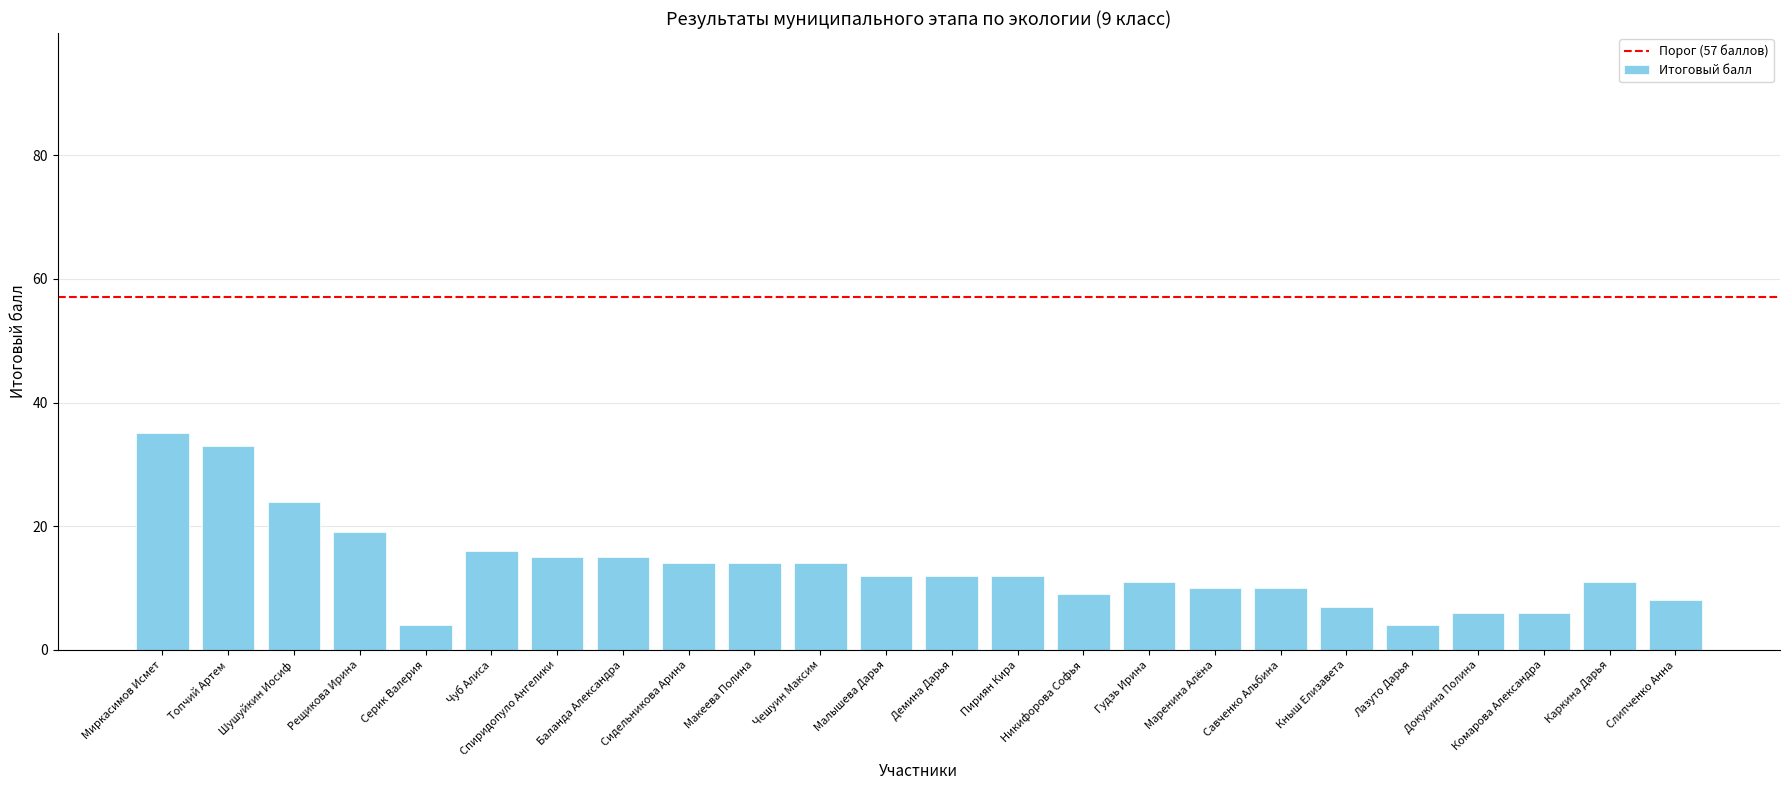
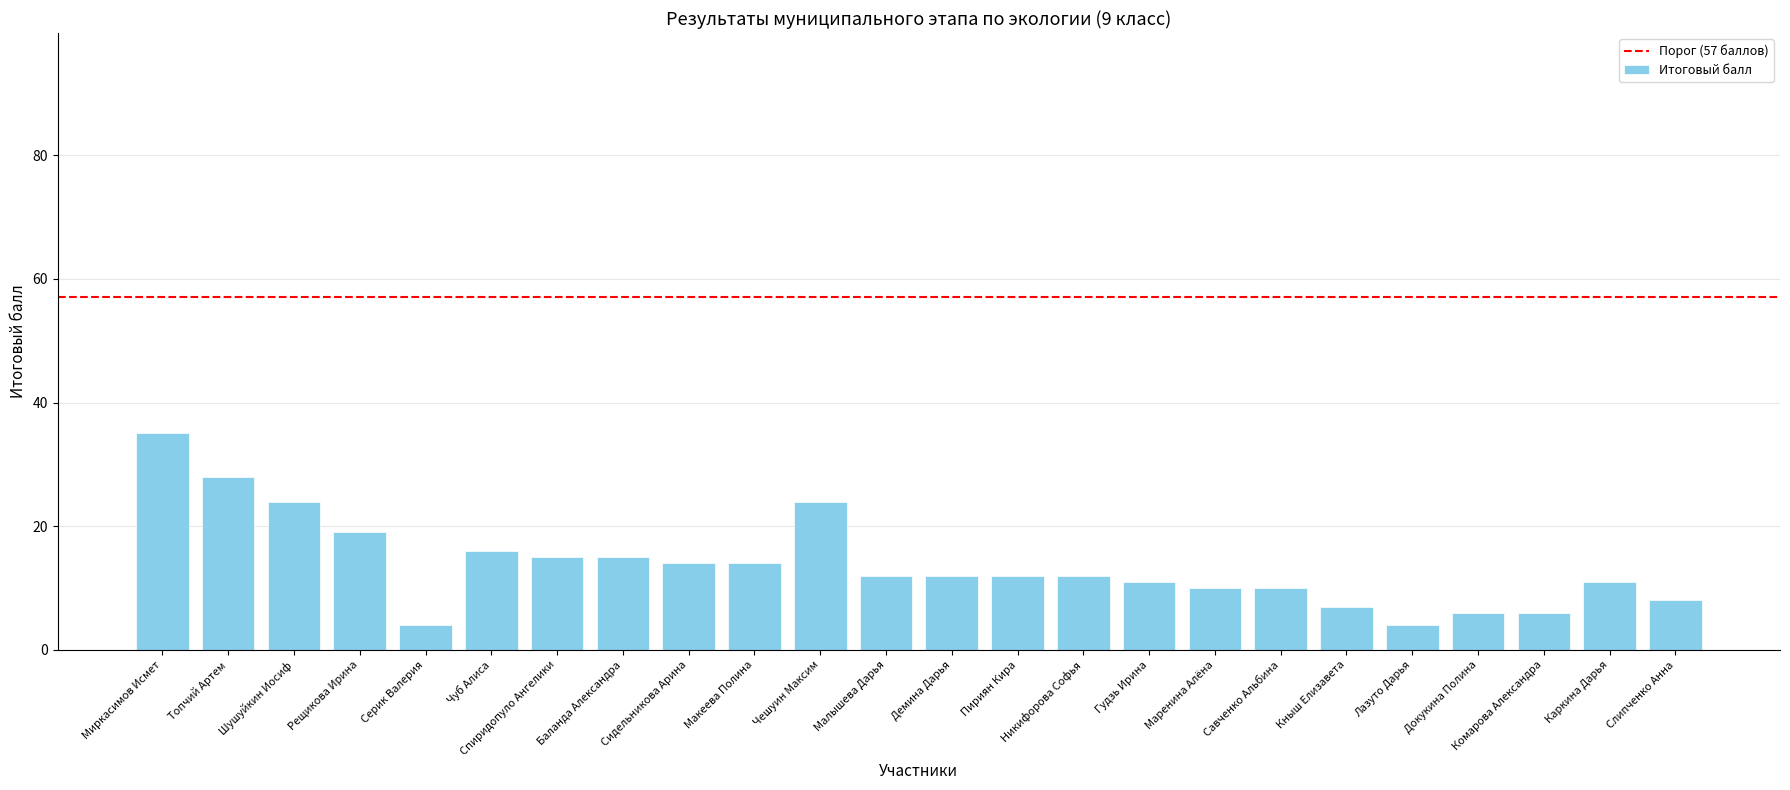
Топчий Артем: 33 -> 28
Чешуин Максим: 14 -> 24
Никифорова Софья: 9 -> 12
